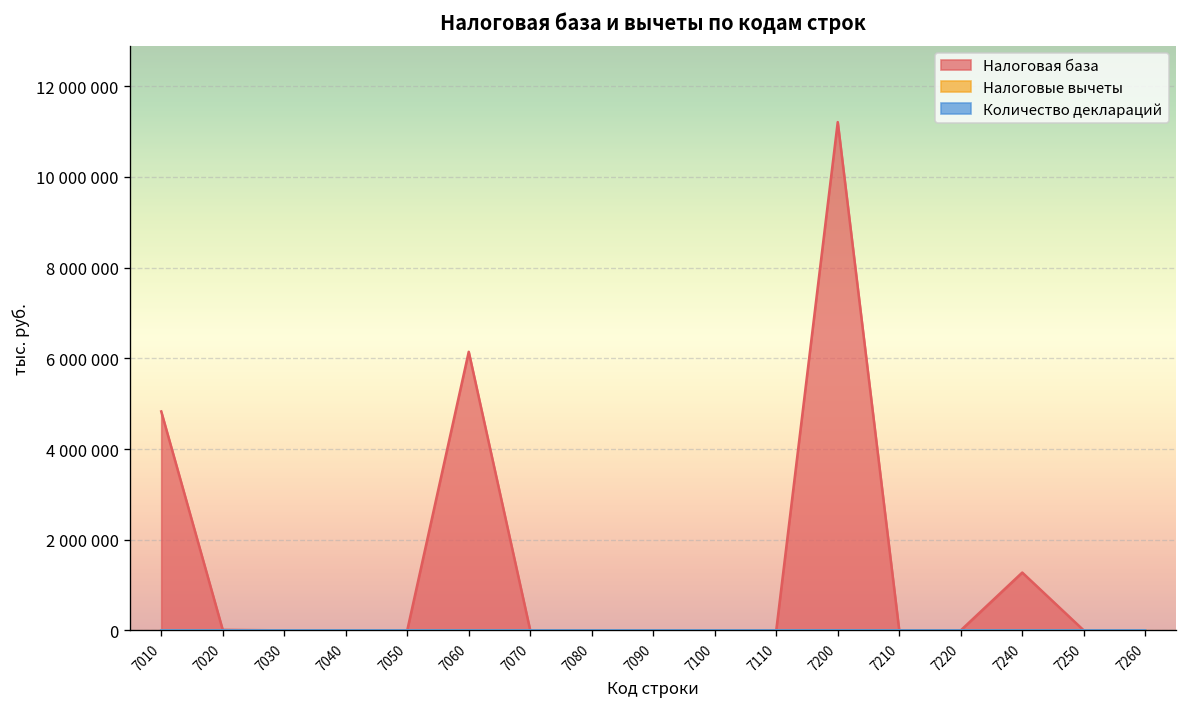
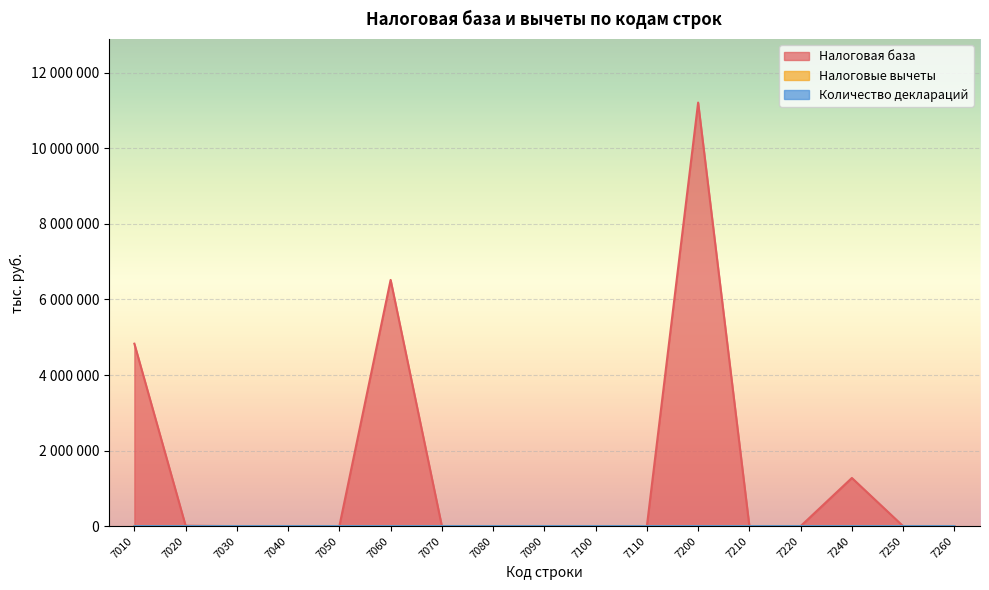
Налоговая база, 7060: 6100000 -> 6500000
